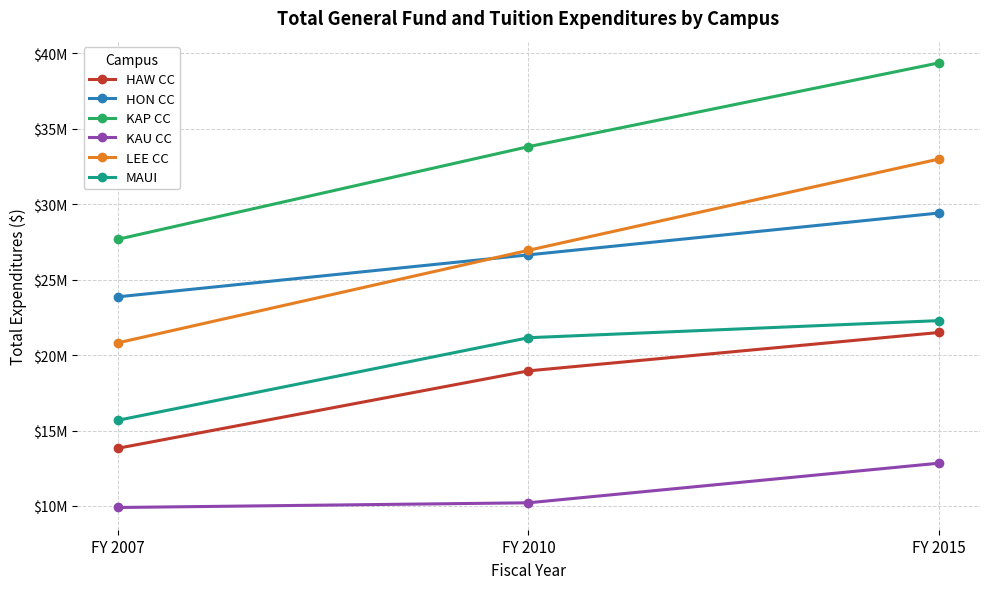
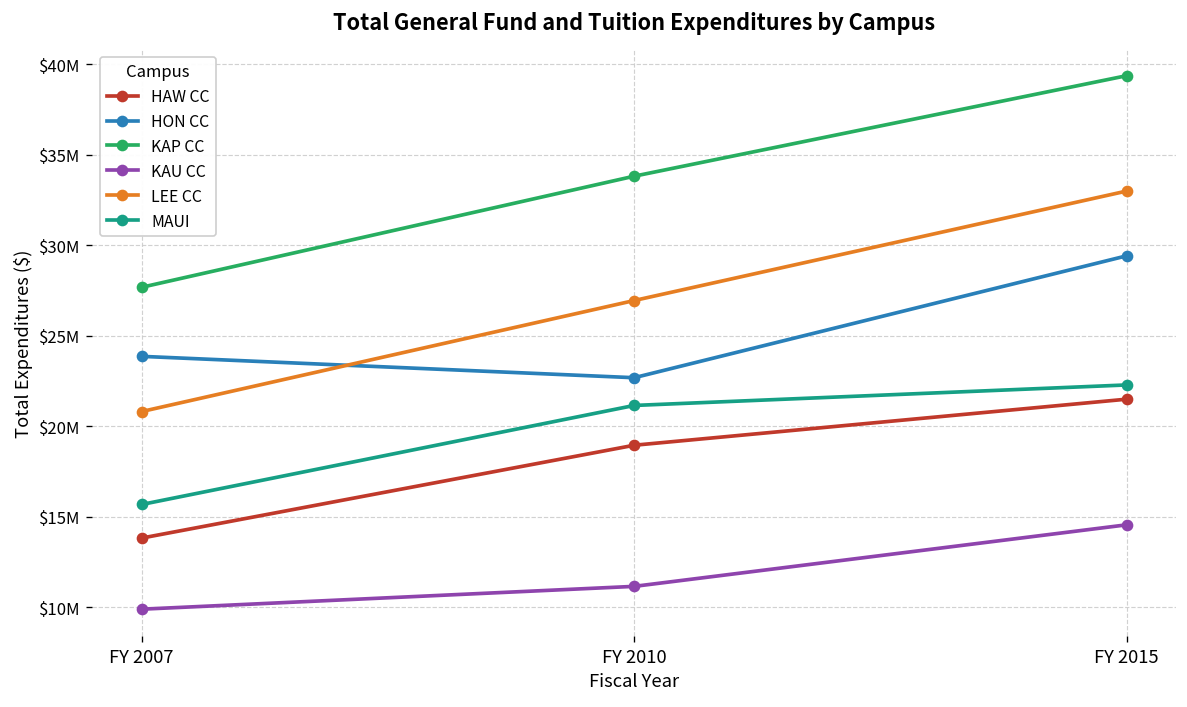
HON CC, FY 2010: $26600000 -> $22700000
KAU CC, FY 2010: $10200000 -> $11200000
KAU CC, FY 2015: $12800000 -> $14600000
